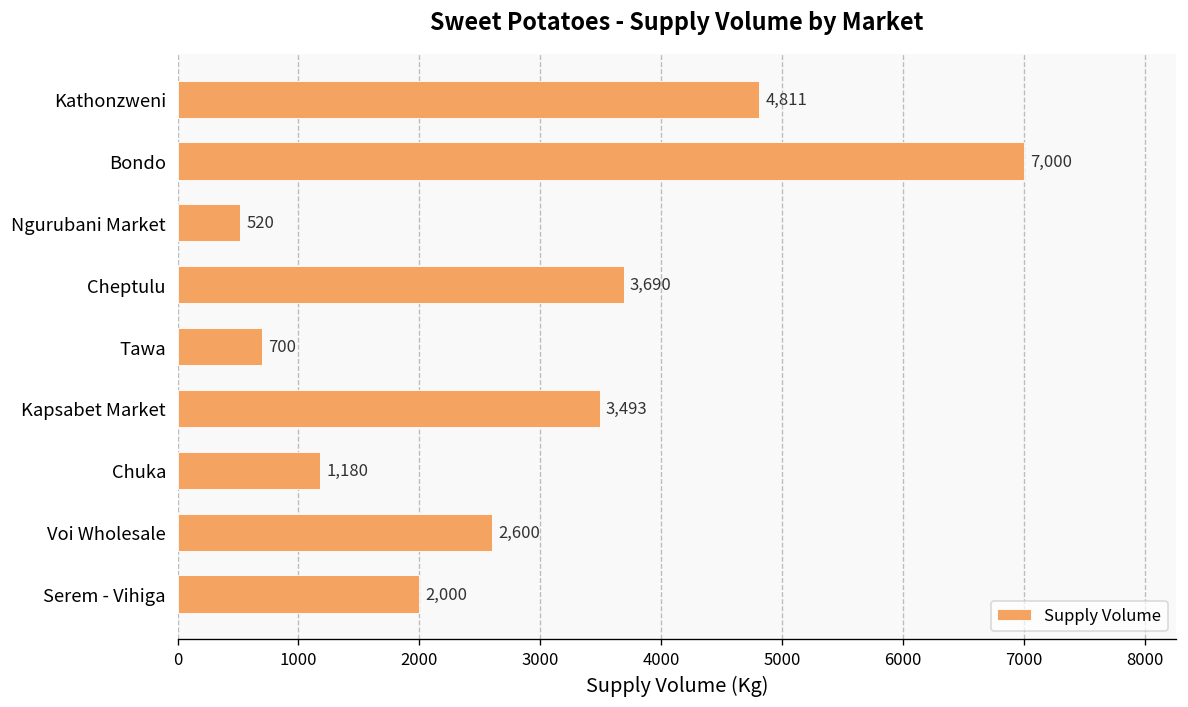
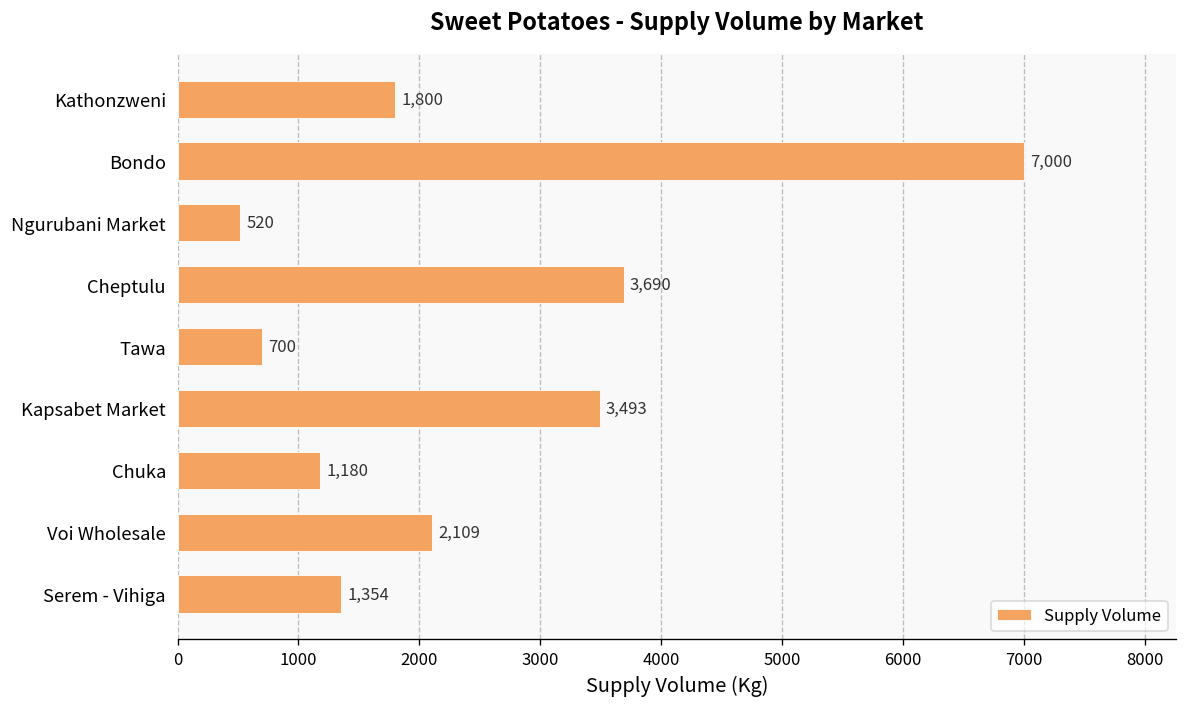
Kathonzweni: 4,811 -> 1,800
Voi Wholesale: 2,600 -> 2,109
Serem - Vihiga: 2,000 -> 1,354
